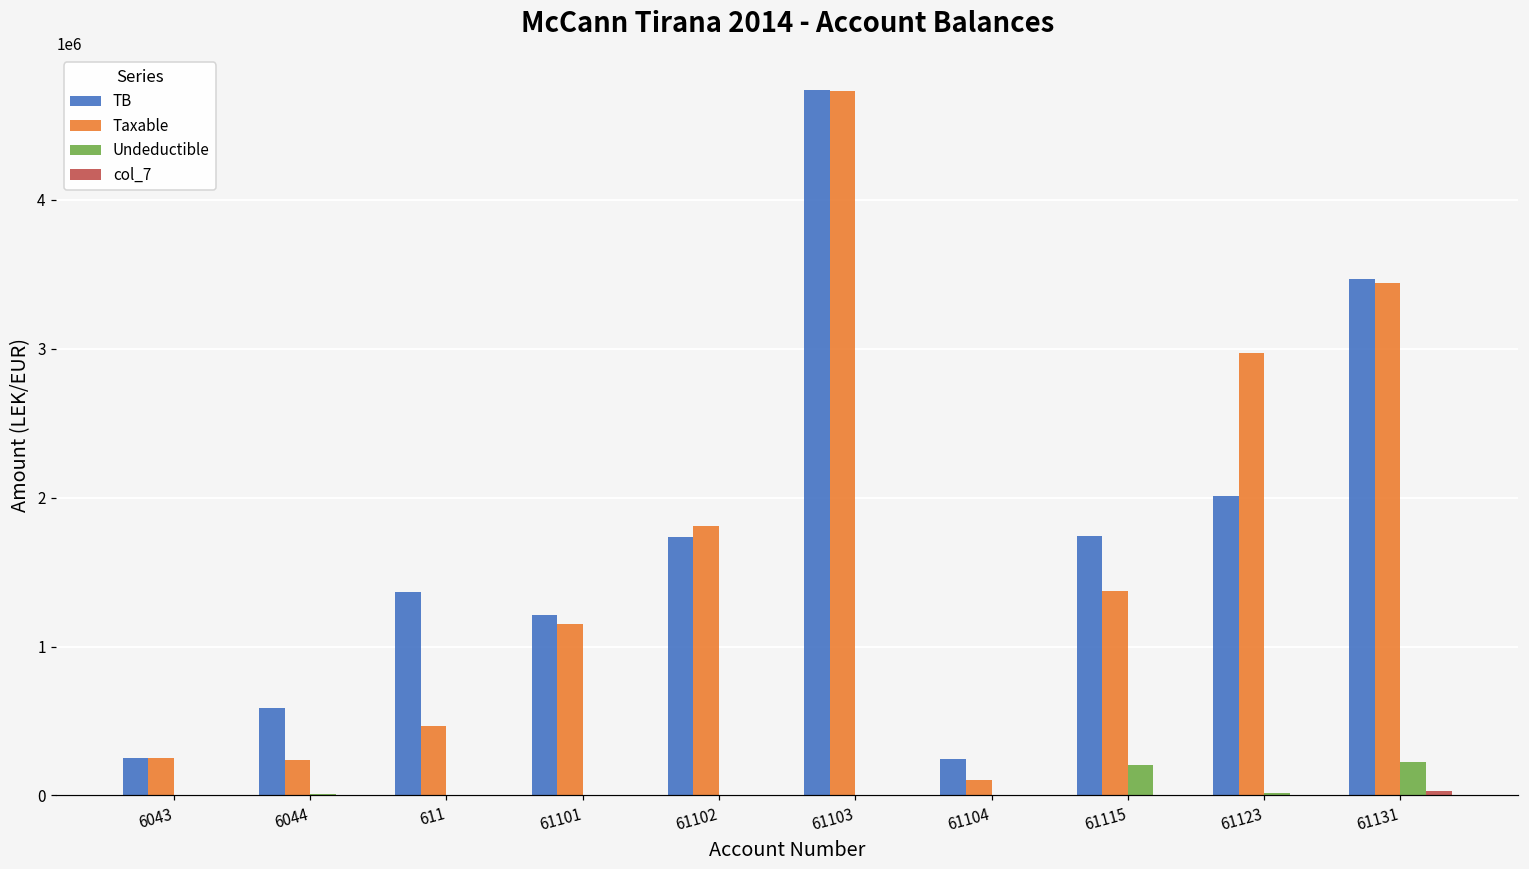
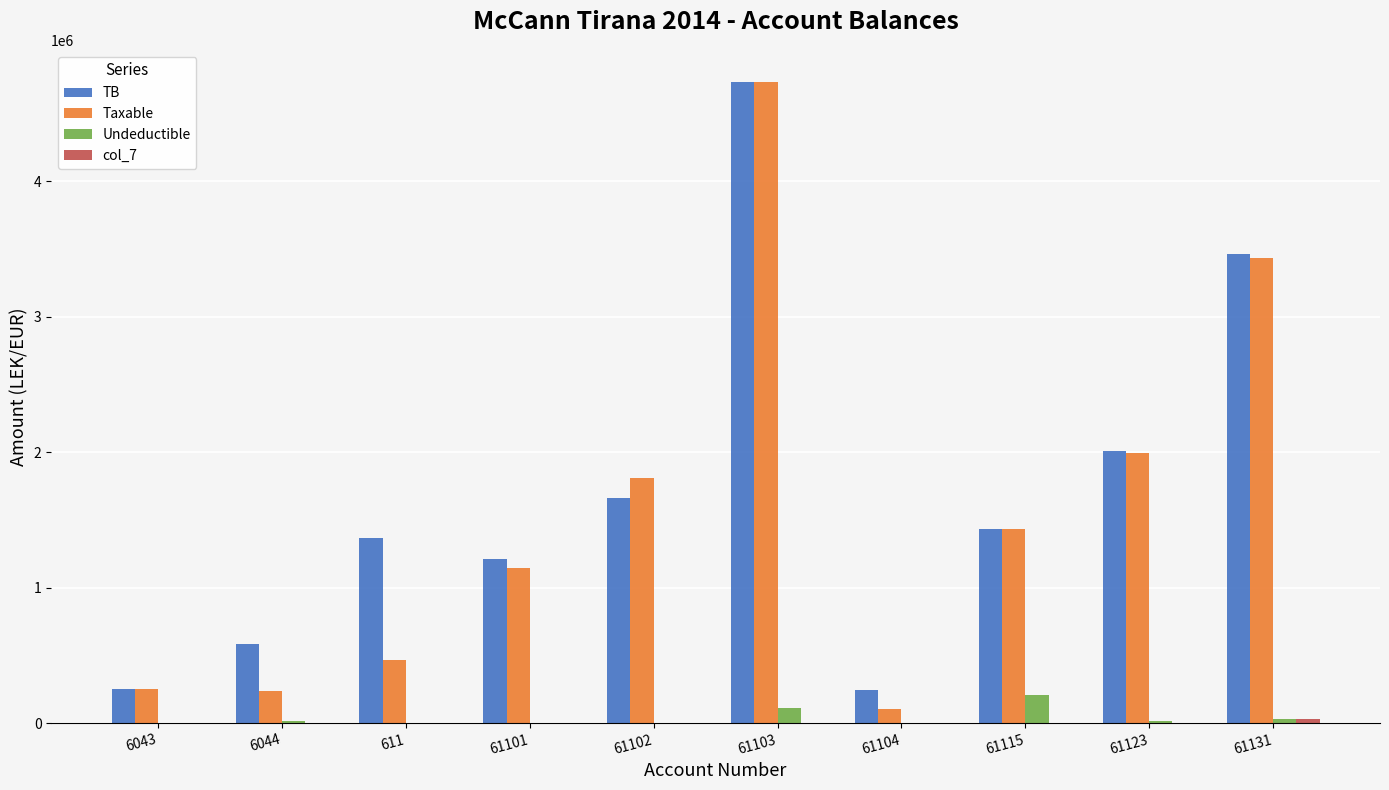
TB, 61102: 1740000 -> 1660000
Undeductible, 61103: 0 -> 110000
TB, 61115: 1740000 -> 1430000
Taxable, 61115: 1370000 -> 1430000
Taxable, 61123: 2970000 -> 1990000
Undeductible, 61131: 230000 -> 30000
